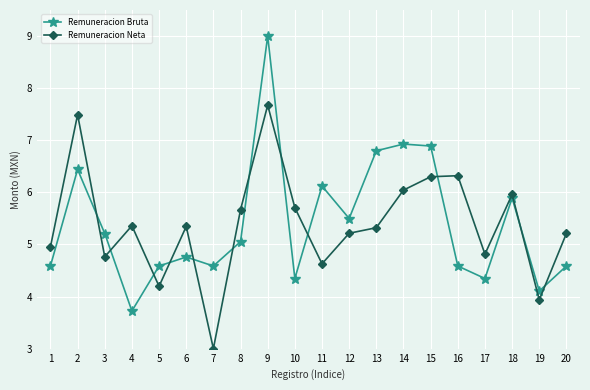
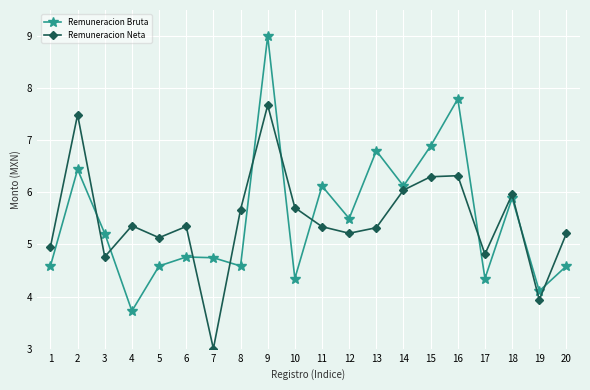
Remuneracion Neta, 5: 4.2 -> 5.1
Remuneracion Bruta, 7: 4.6 -> 4.7
Remuneracion Bruta, 8: 5.1 -> 4.6
Remuneracion Neta, 11: 4.6 -> 5.3
Remuneracion Bruta, 14: 6.9 -> 6.1
Remuneracion Bruta, 16: 4.6 -> 7.8
